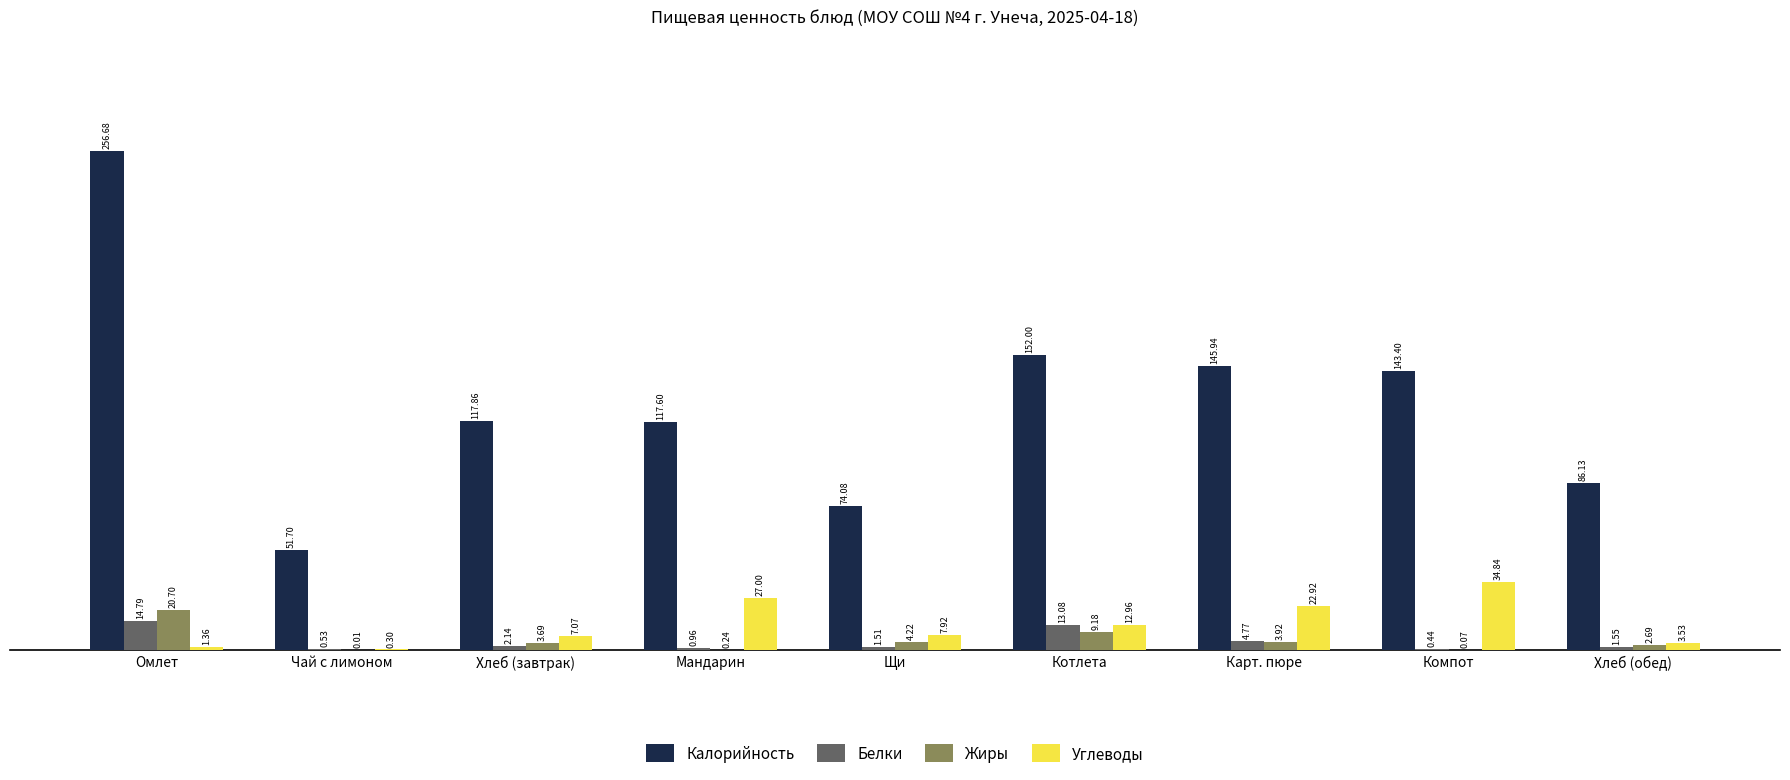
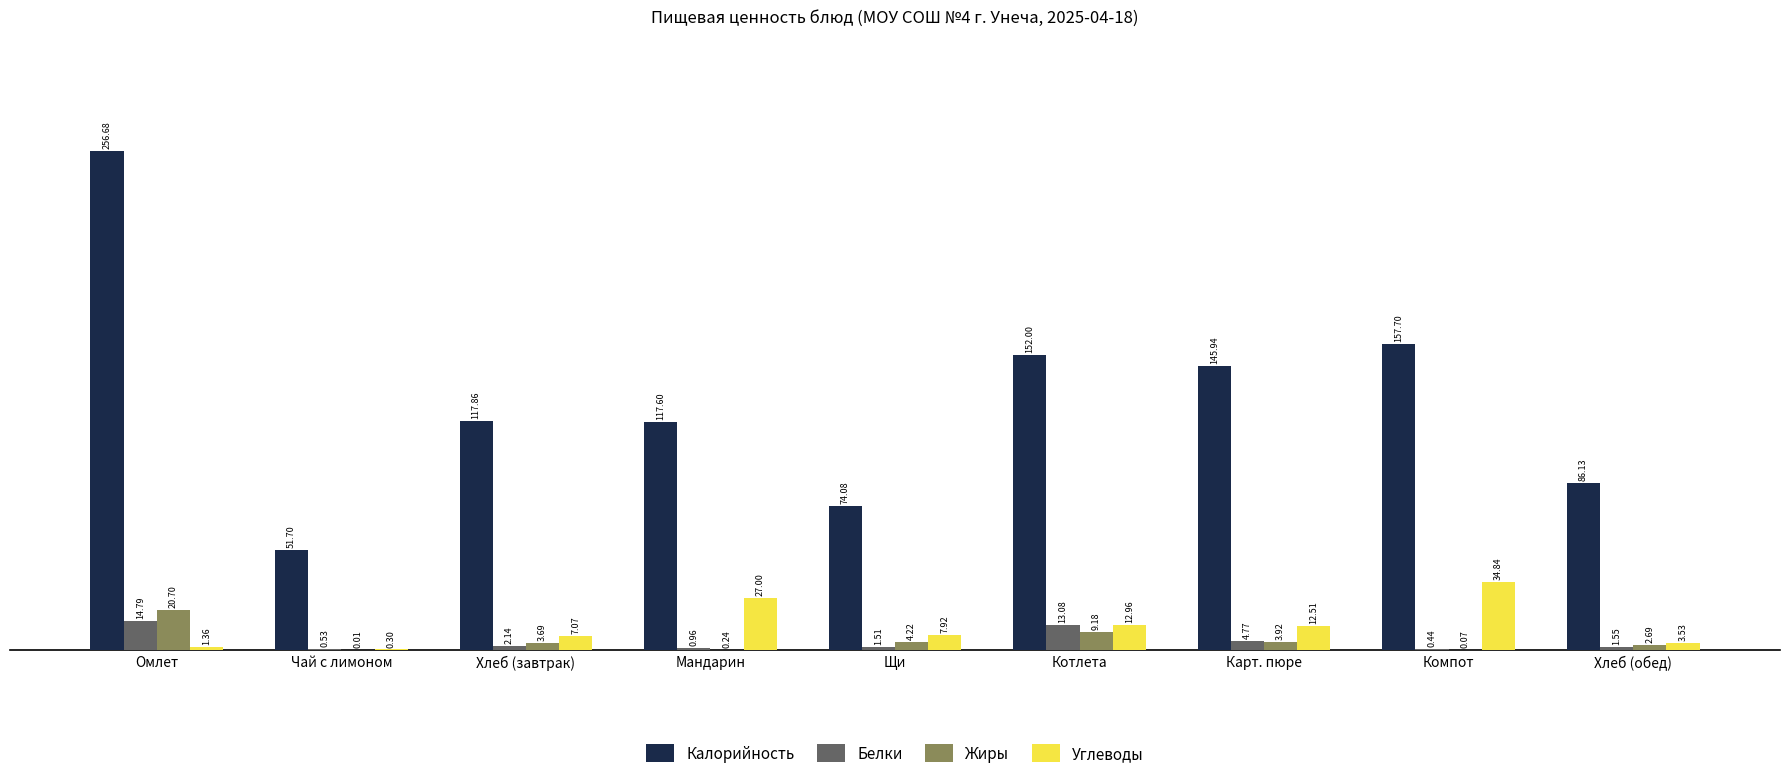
Углеводы, Карт. пюре: 22.92 -> 12.51
Калорийность, Компот: 143.40 -> 157.70
